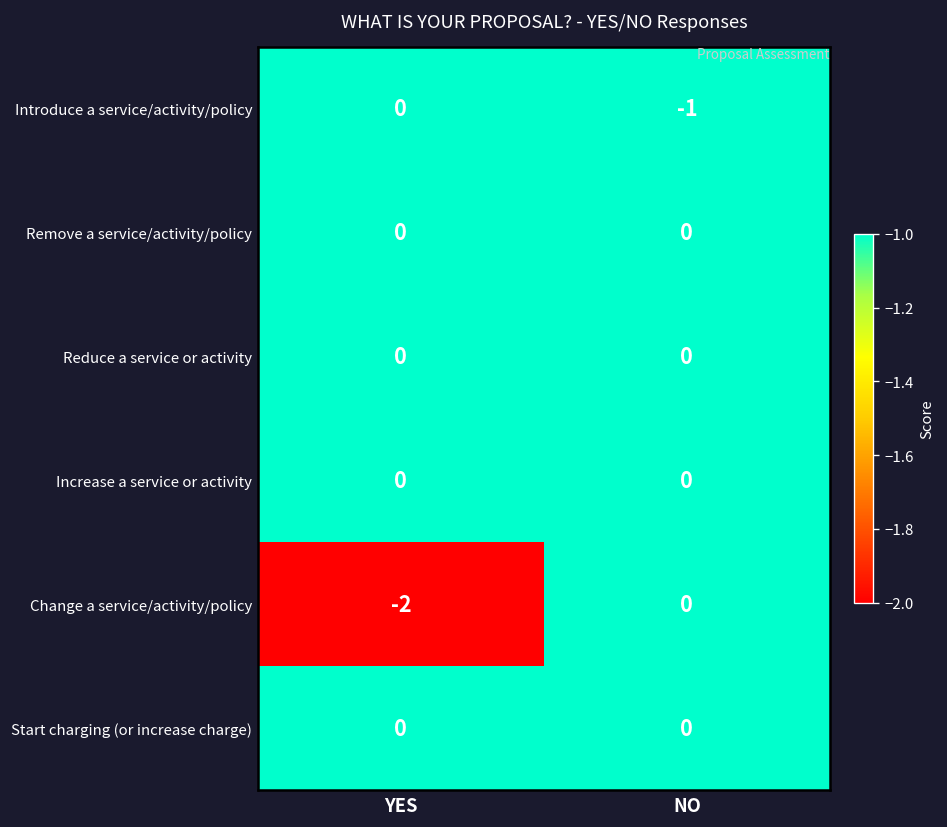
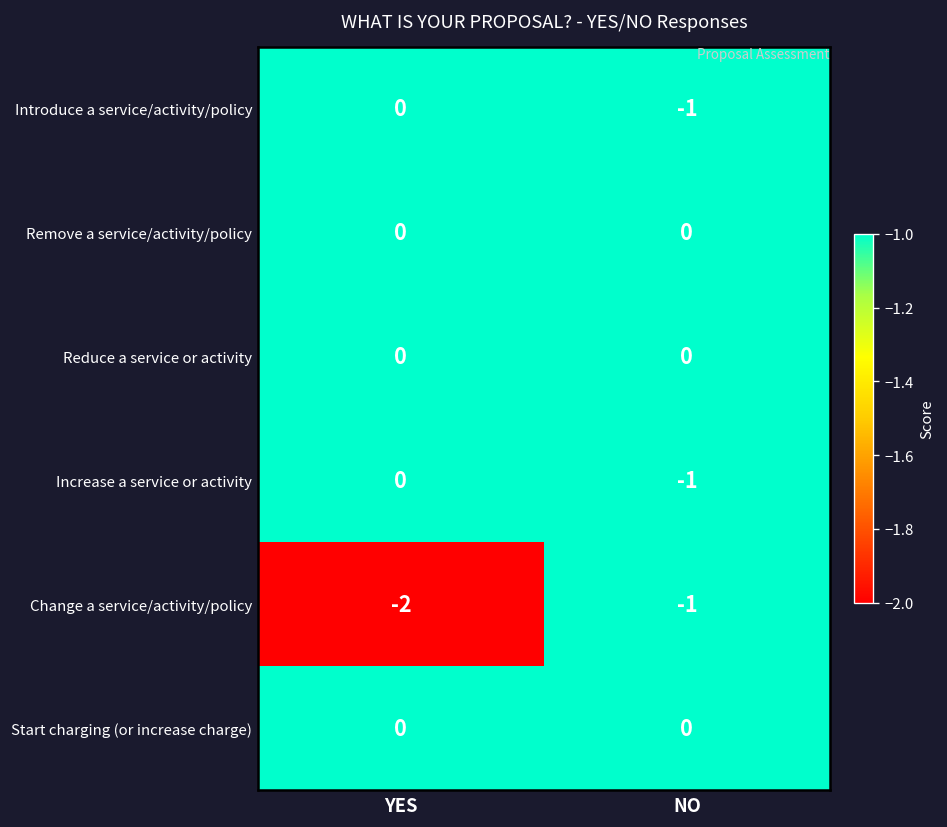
Increase a service or activity, NO: 0 -> -1
Change a service/activity/policy, NO: 0 -> -1
